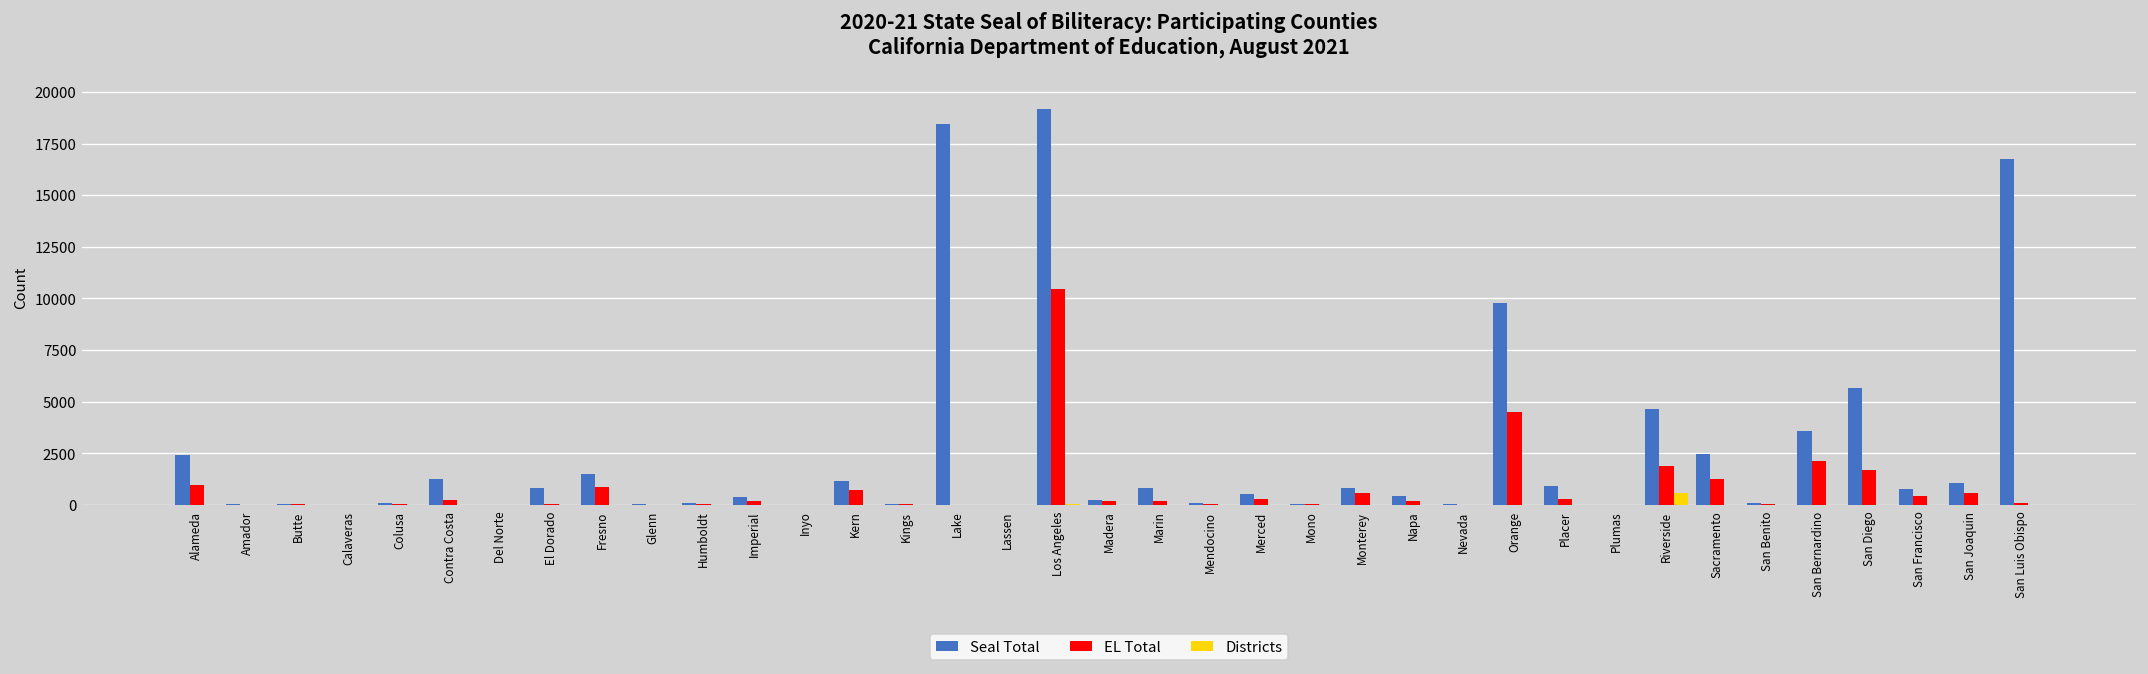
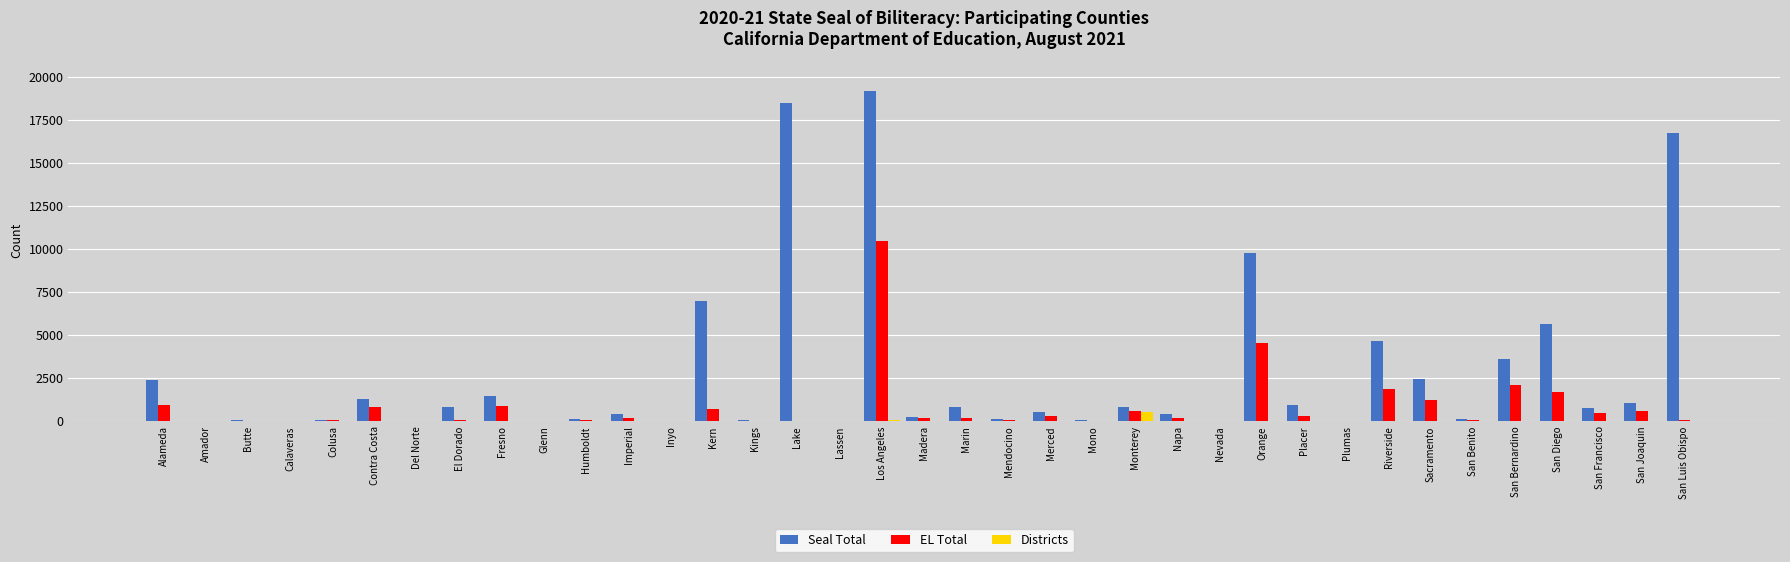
EL Total, Contra Costa: 200 -> 800
Seal Total, Kern: 1200 -> 7000
Districts, Monterey: 0 -> 600
Districts, Riverside: 600 -> 0
